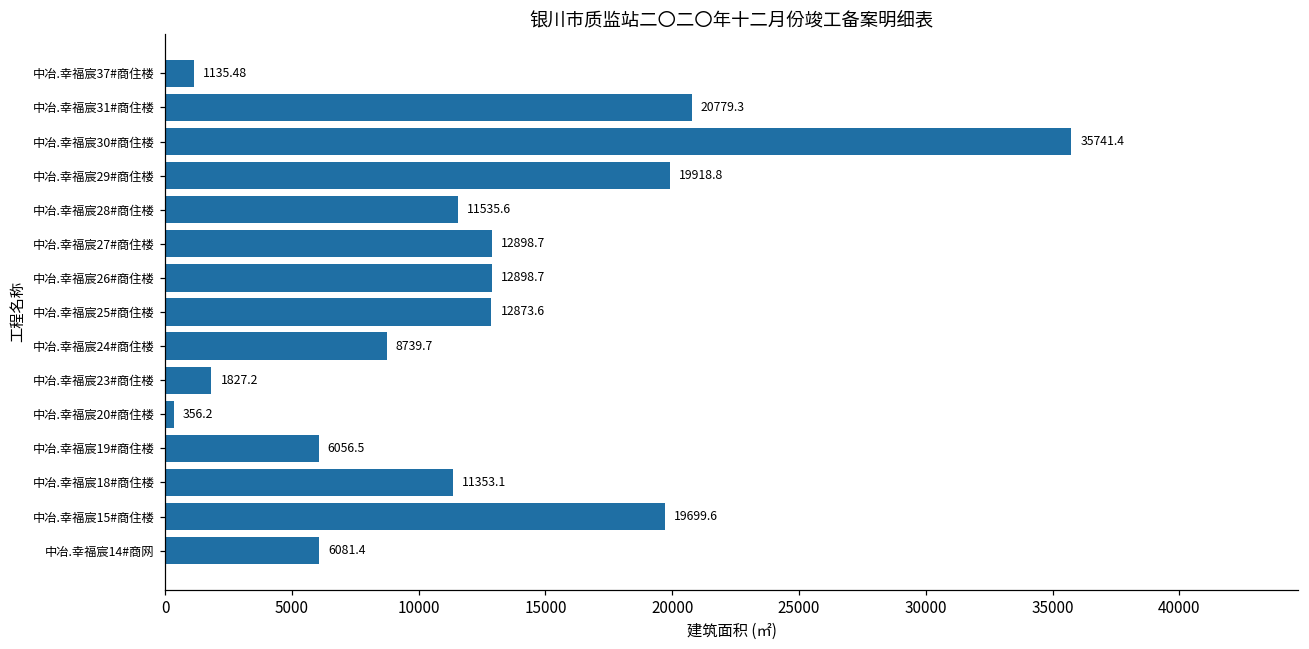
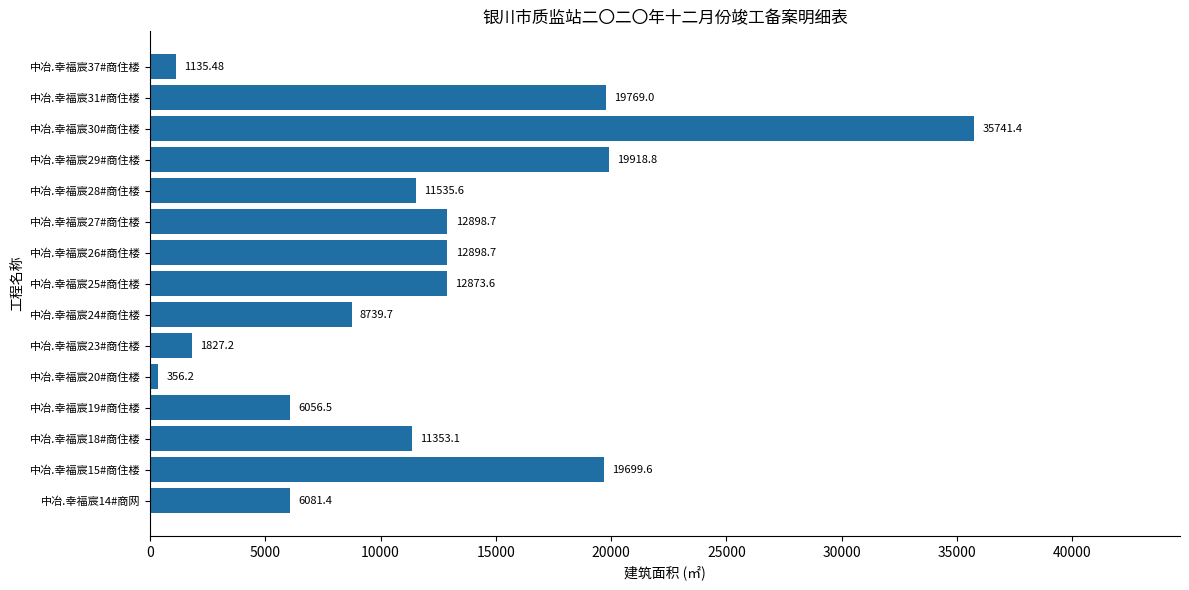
中冶.幸福宸31#商住楼: 20779.3 -> 19769.0
